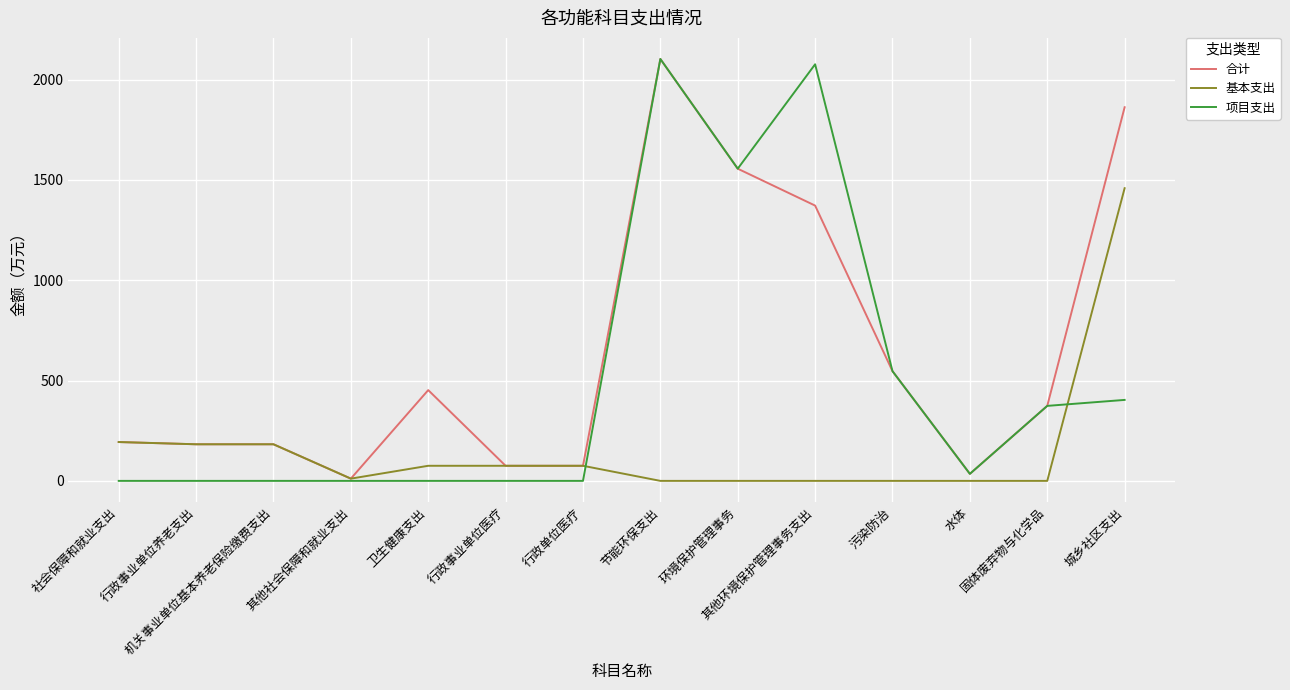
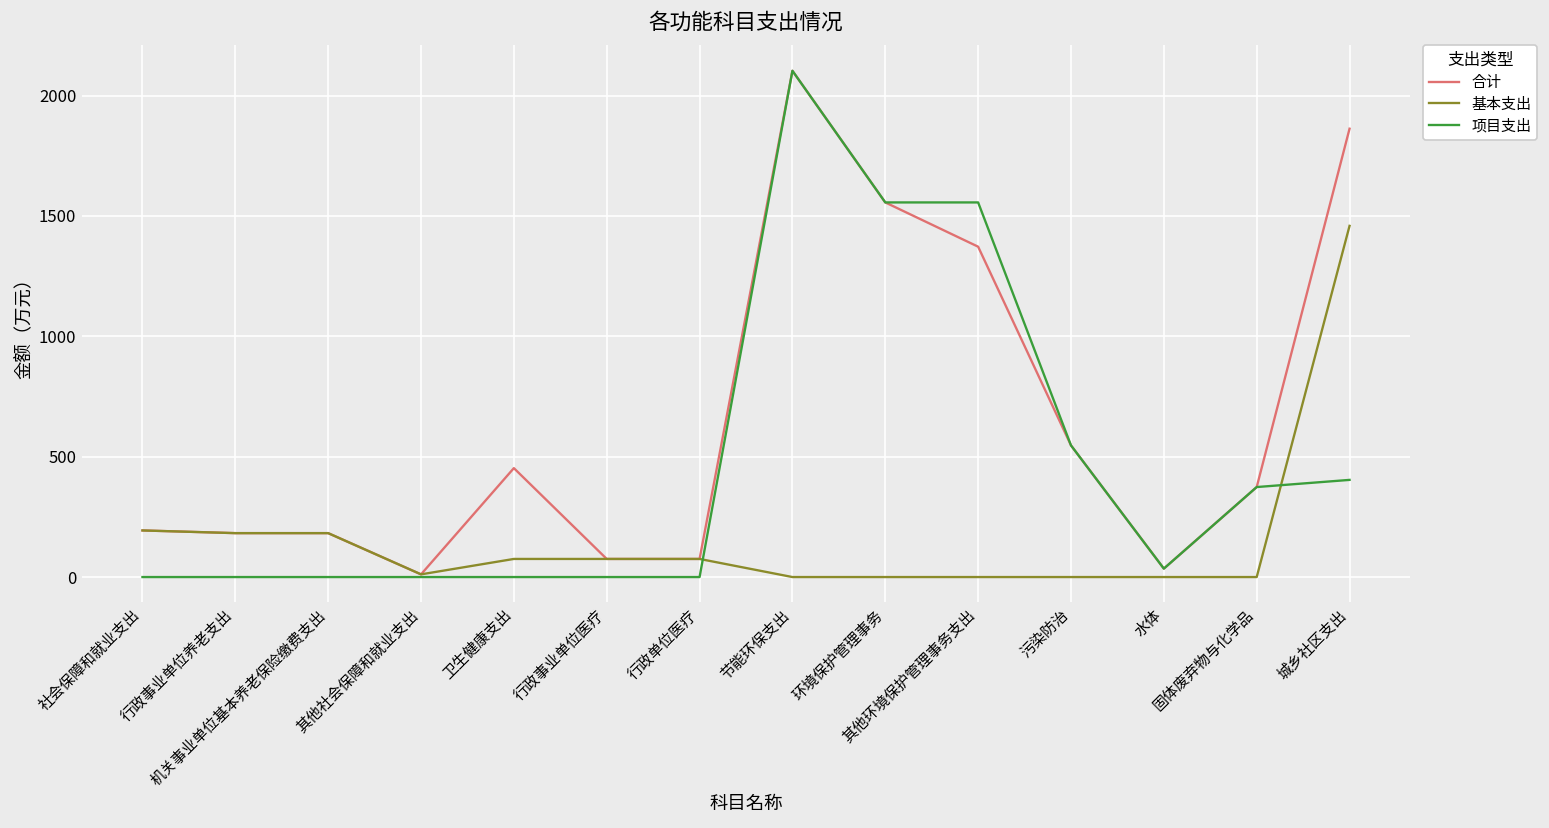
项目支出, 其他环境保护管理事务支出: 2080 -> 1560
